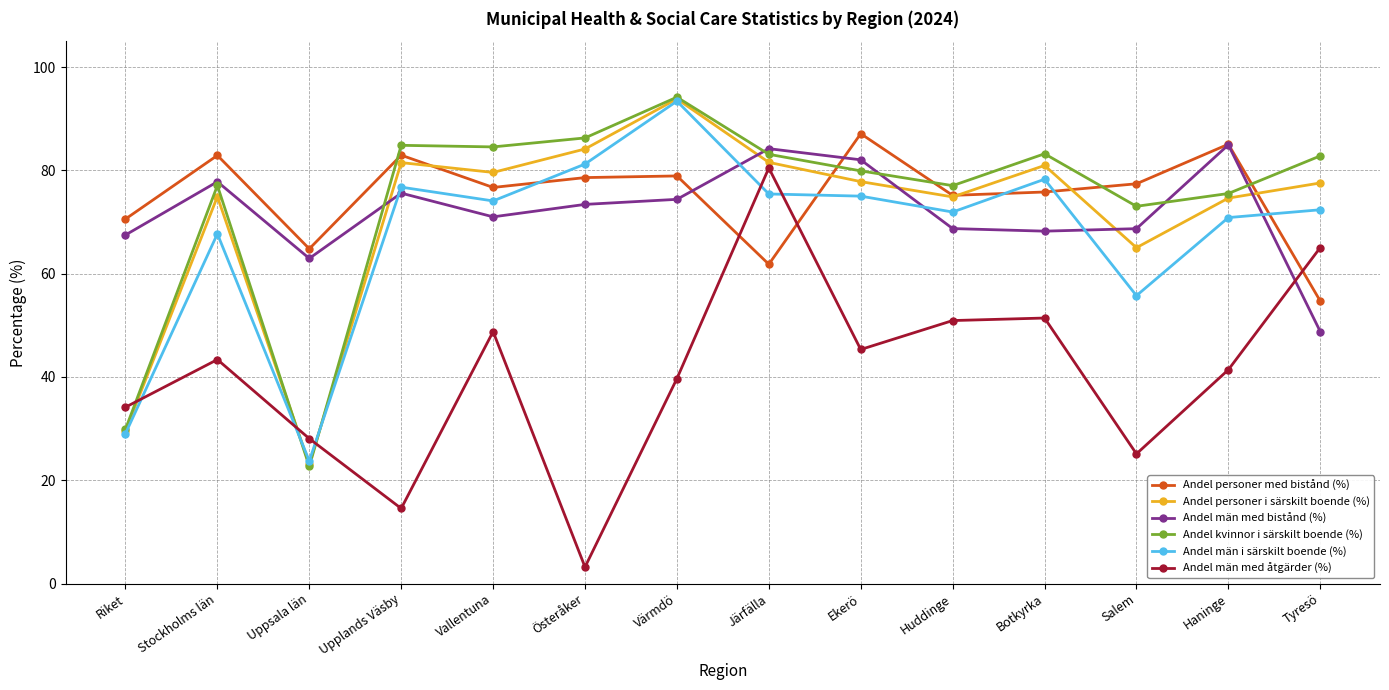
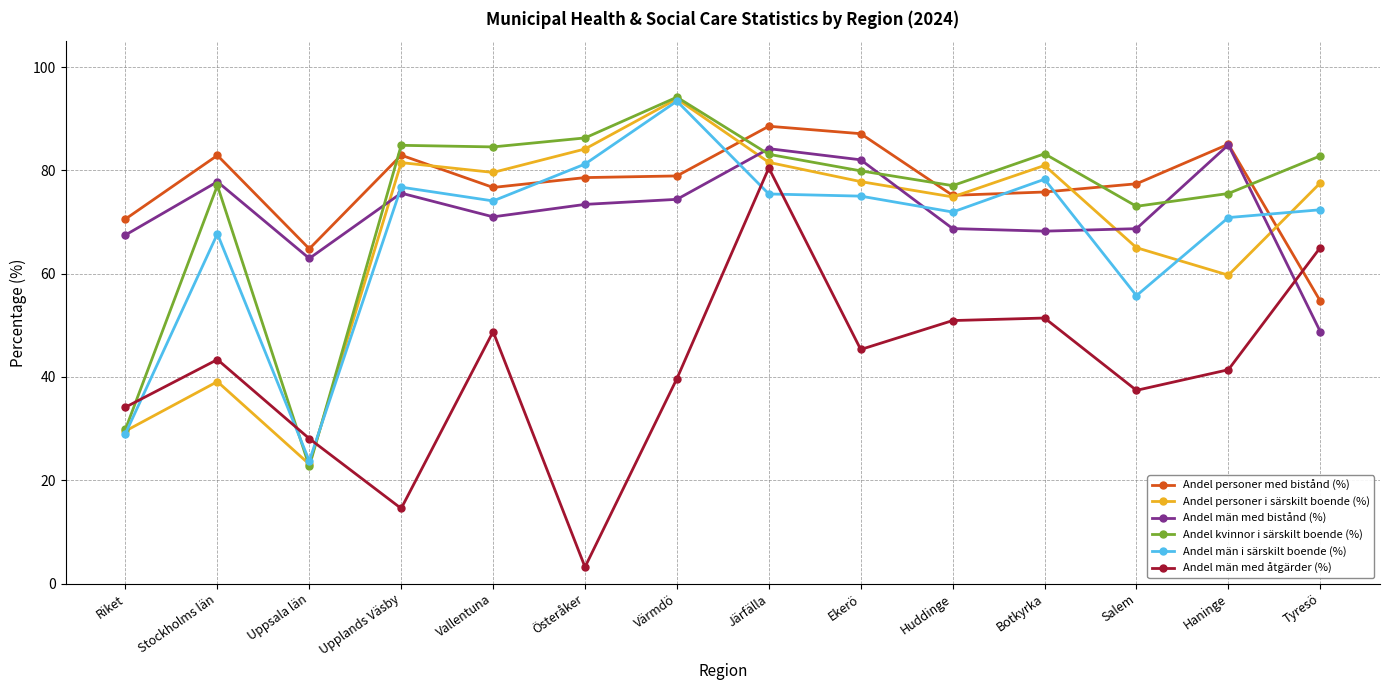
Andel personer i särskilt boende (%), Stockholms län: 75 -> 39
Andel personer med bistånd (%), Järfälla: 62 -> 89
Andel män med åtgärder (%), Salem: 25 -> 37
Andel personer i särskilt boende (%), Haninge: 75 -> 60
